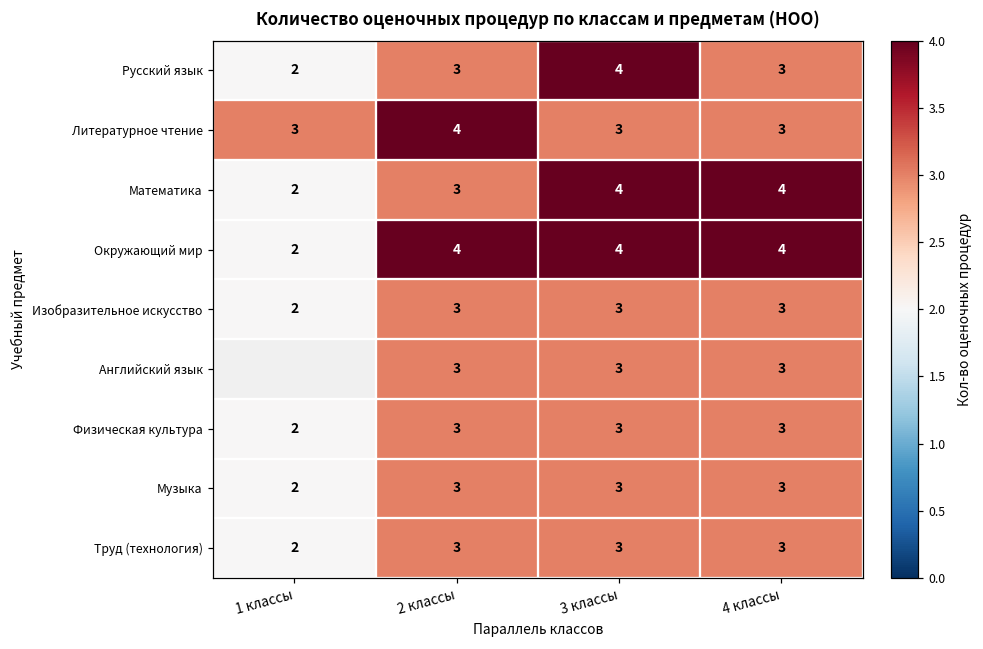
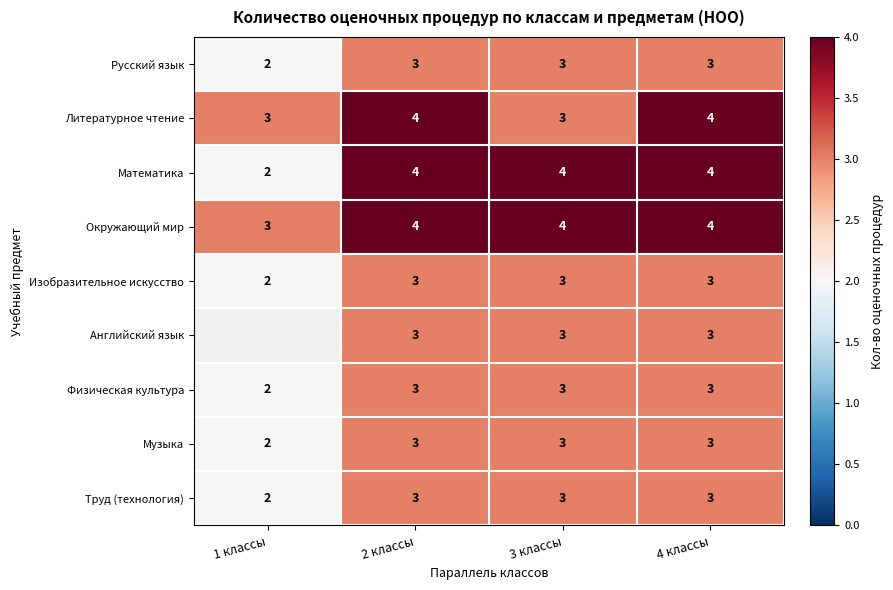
Русский язык, 3 классы: 4 -> 3
Литературное чтение, 4 классы: 3 -> 4
Математика, 2 классы: 3 -> 4
Окружающий мир, 1 классы: 2 -> 3
